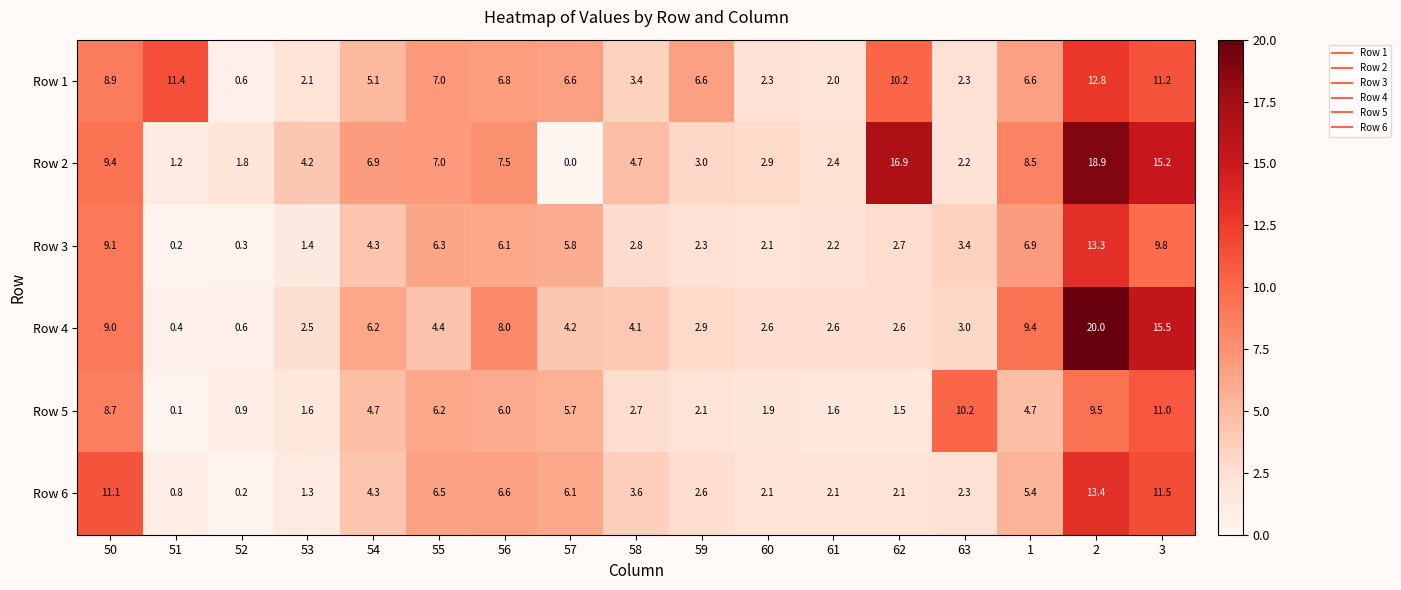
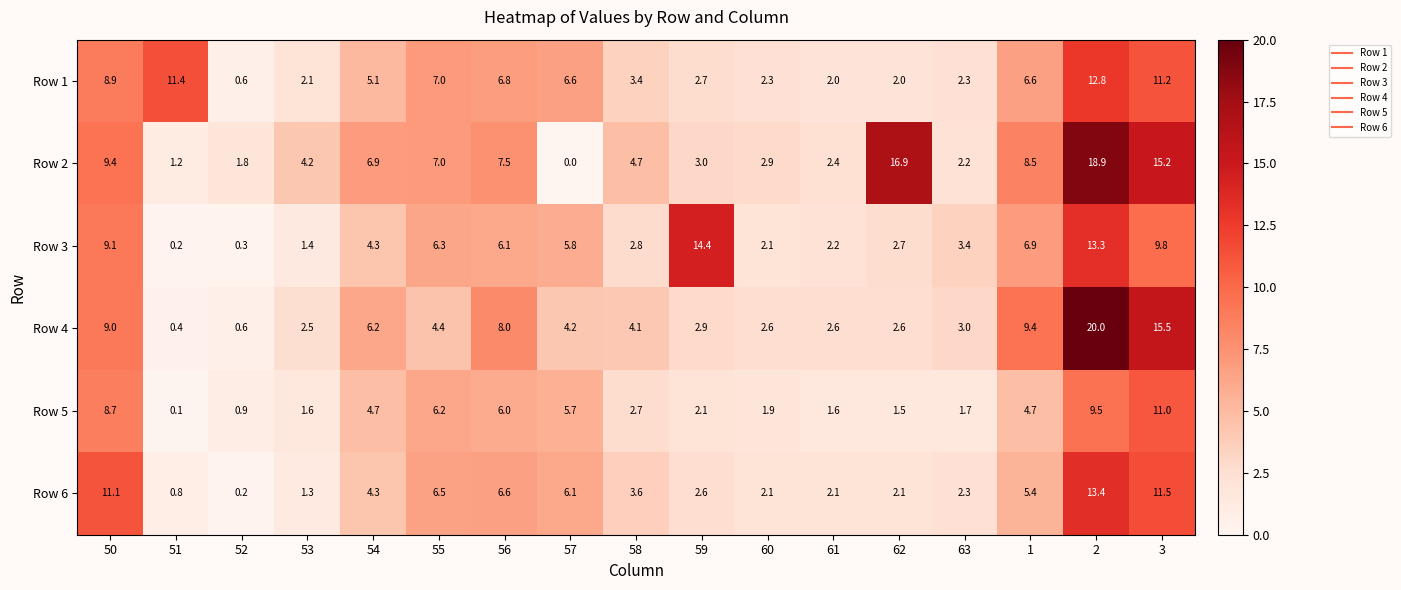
Row 1, 59: 6.6 -> 2.7
Row 1, 62: 10.2 -> 2.0
Row 3, 59: 2.3 -> 14.4
Row 5, 63: 10.2 -> 1.7
